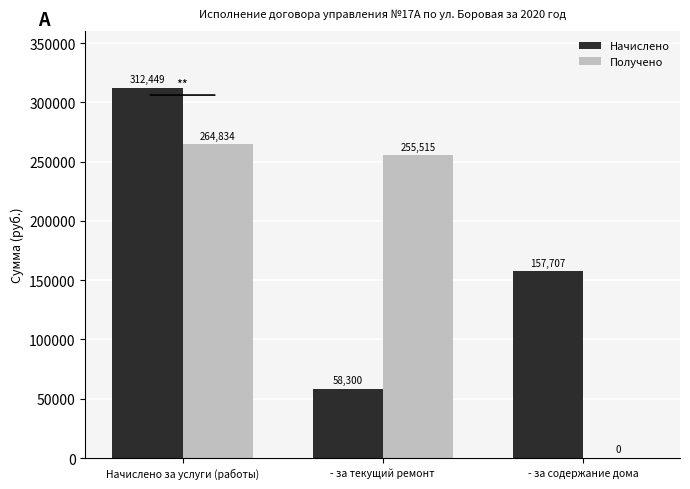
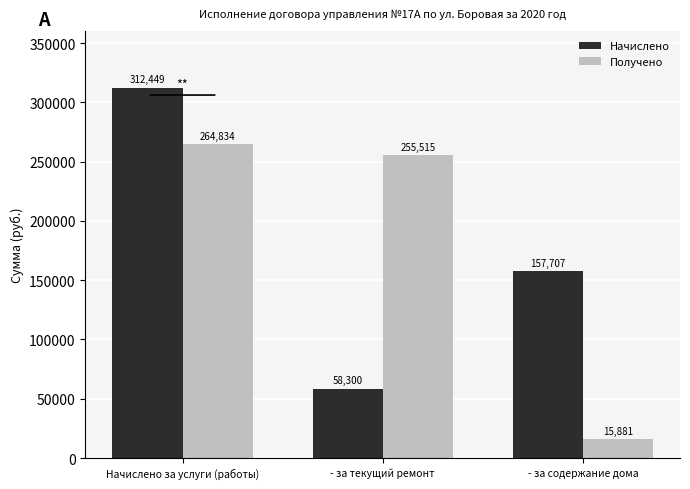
Получено, - за содержание дома: 0 -> 15,881
